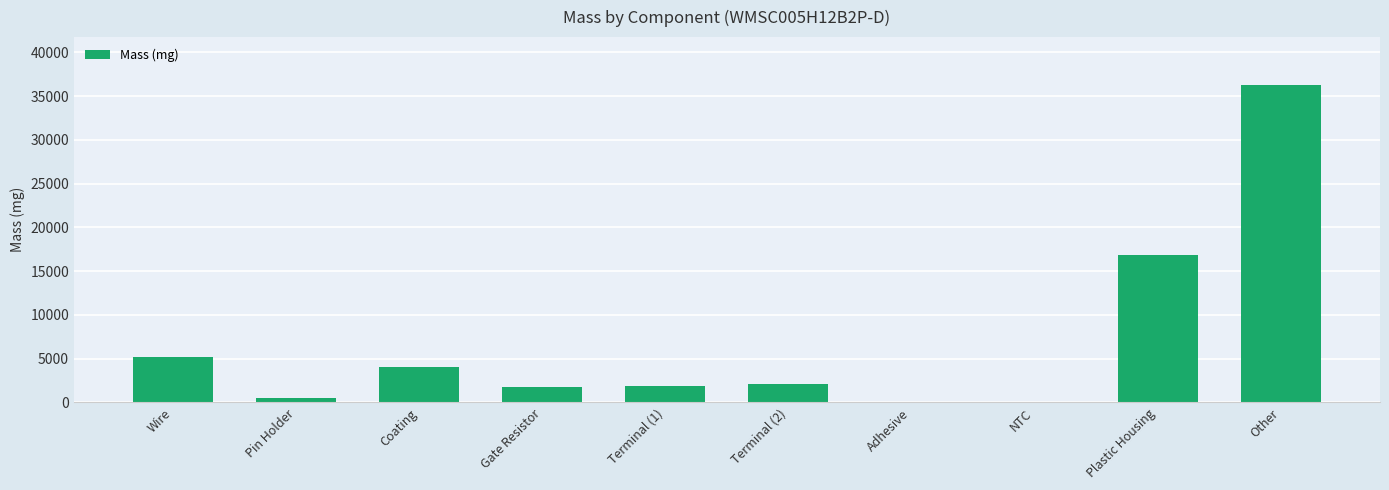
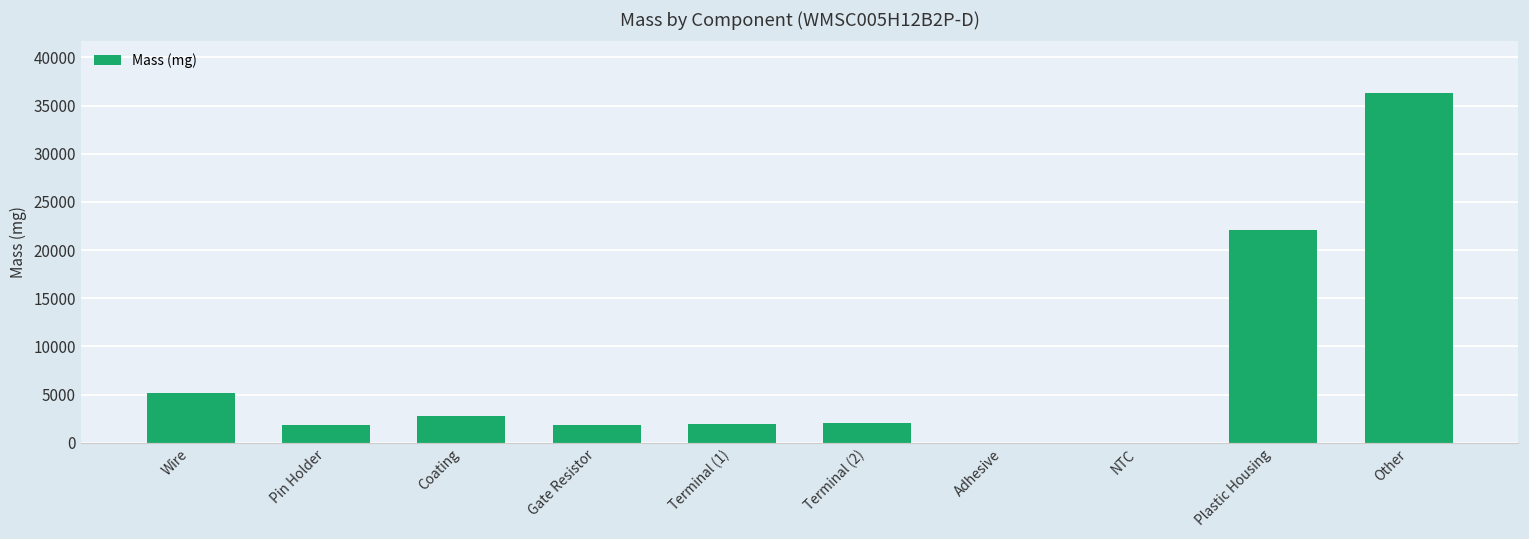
Pin Holder: 1000 -> 2000
Coating: 4000 -> 3000
Plastic Housing: 17000 -> 22000
